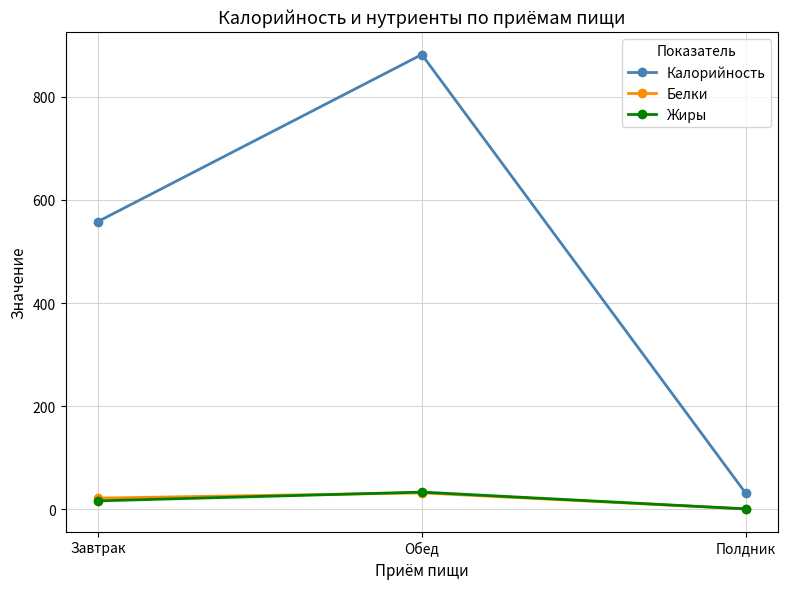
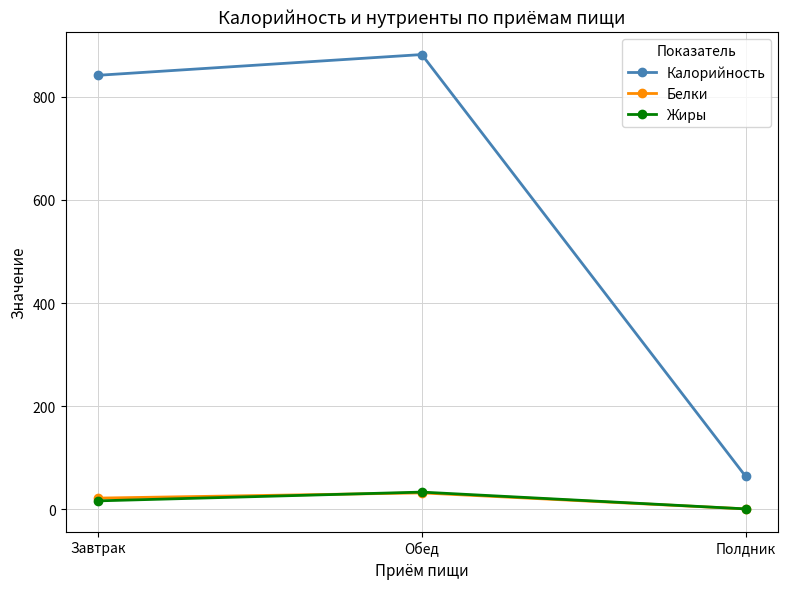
Калорийность, Завтрак: 560 -> 840
Калорийность, Полдник: 30 -> 60
